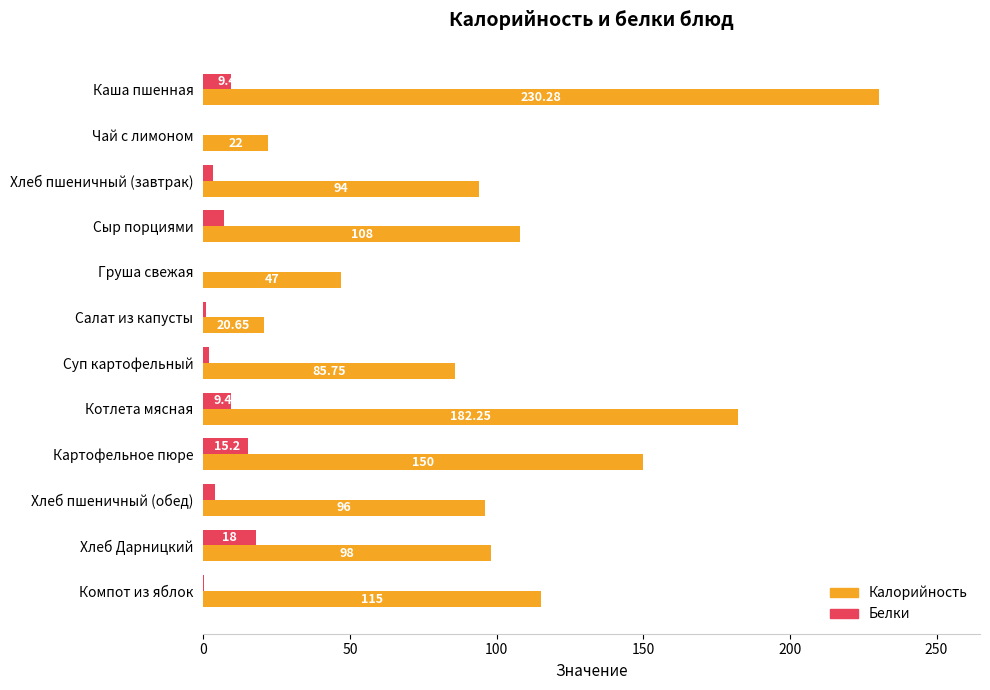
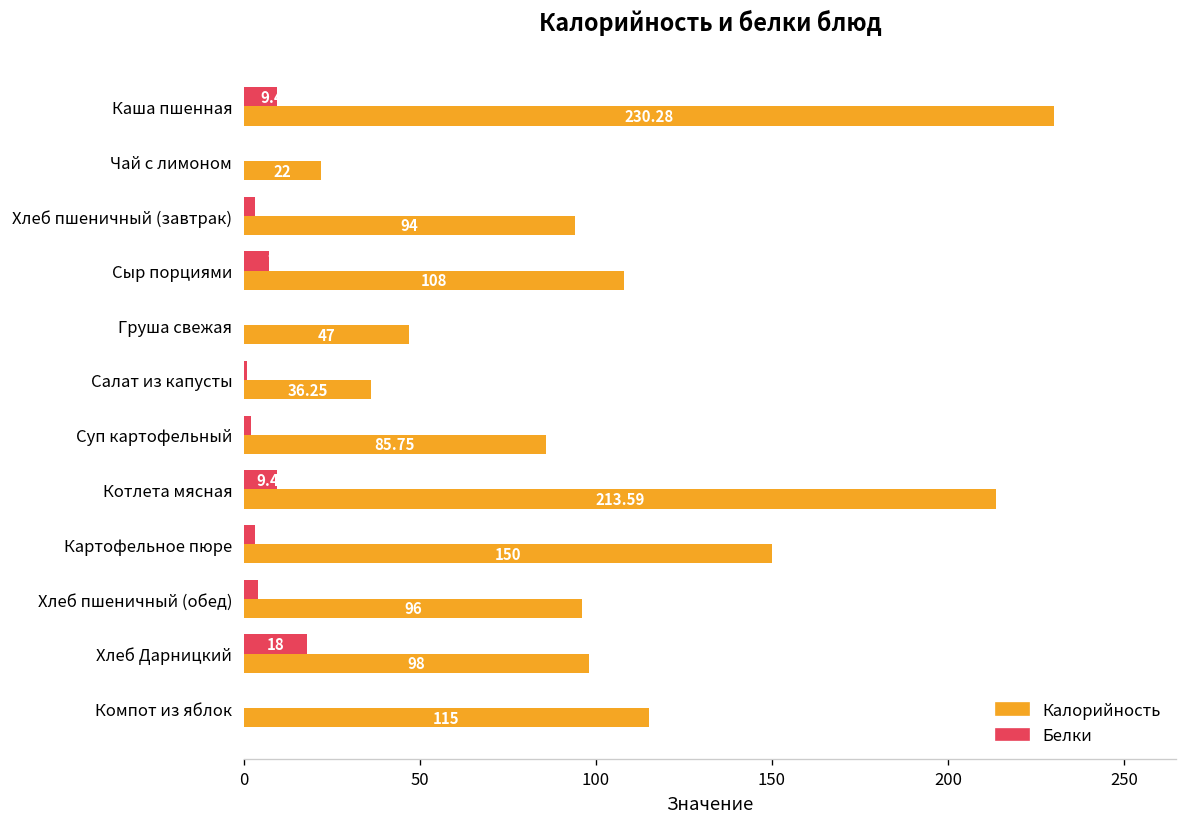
Калорийность, Салат из капусты: 20.65 -> 36.25
Калорийность, Котлета мясная: 182.25 -> 213.59
Белки, Картофельное пюре: 15 -> 3
